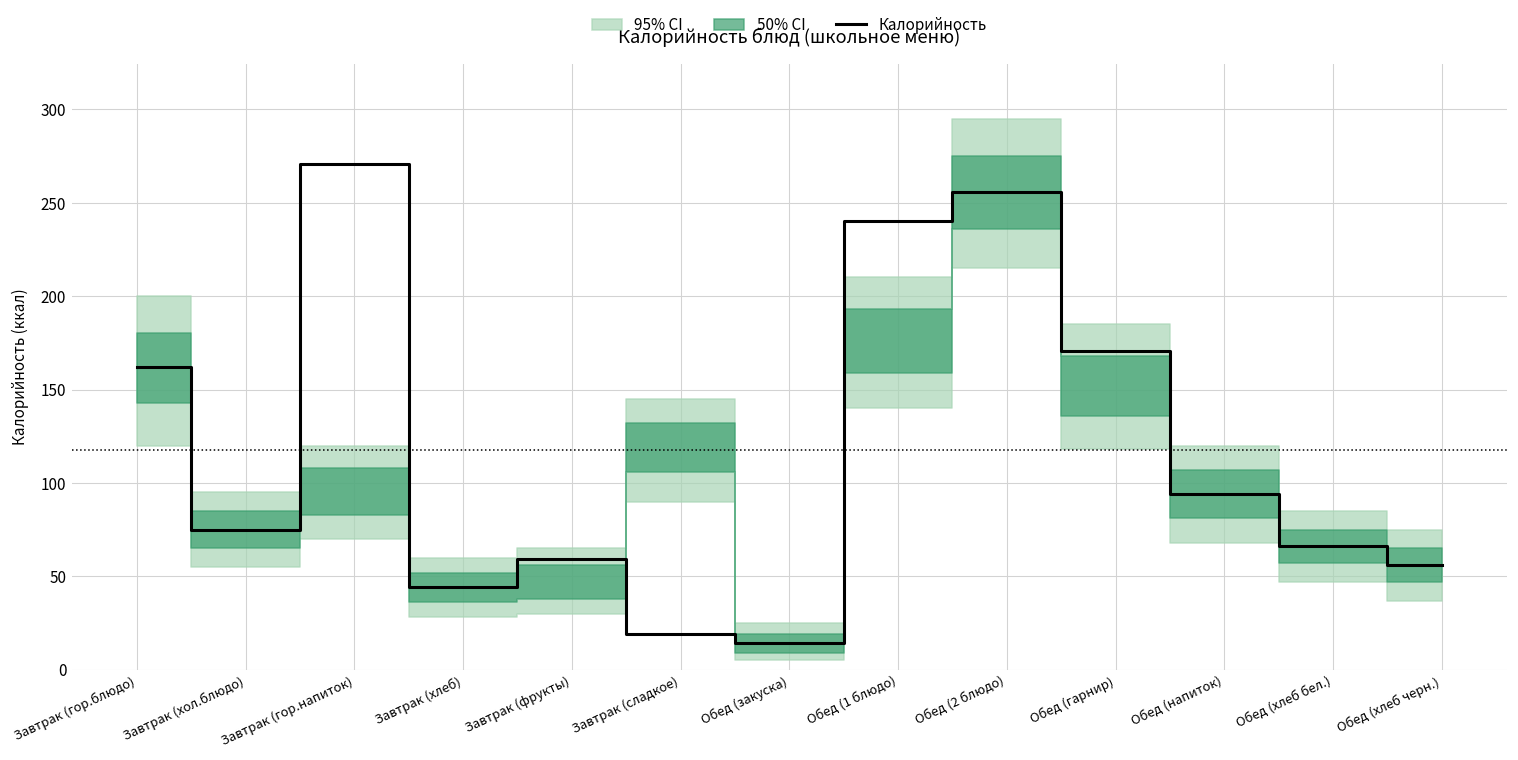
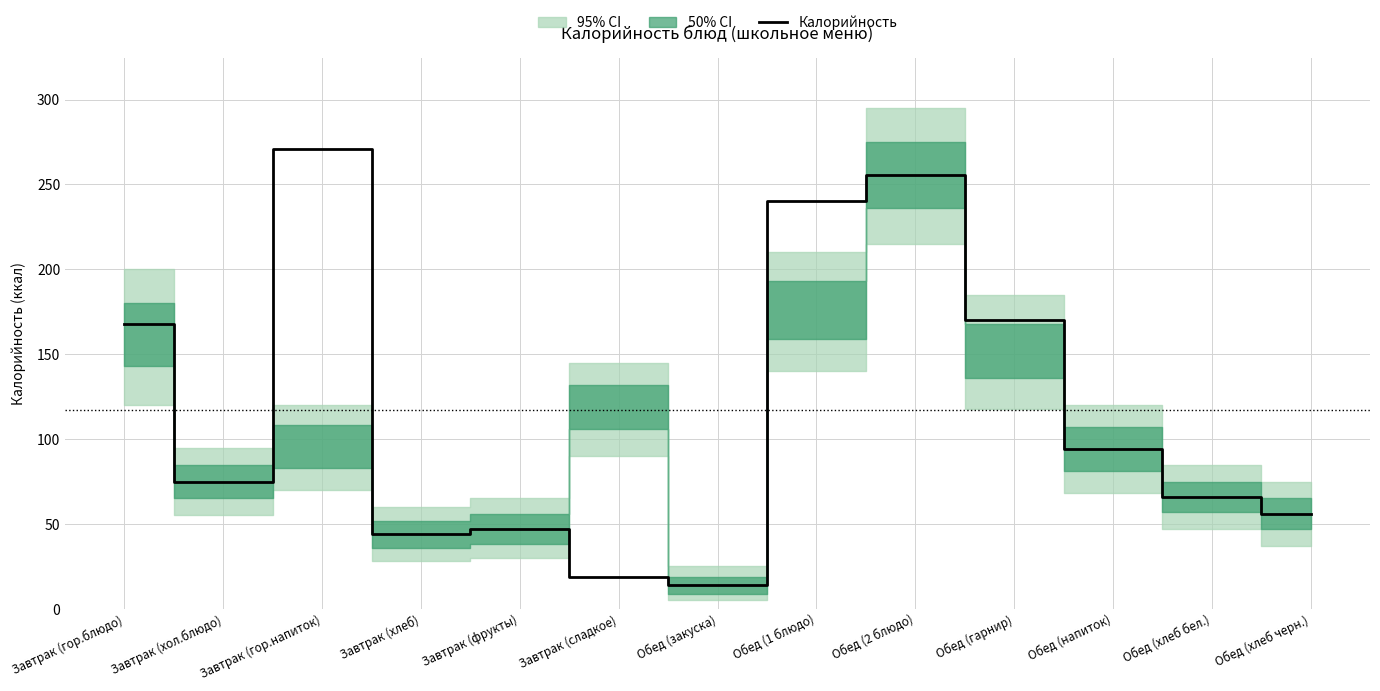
Калорийность, Завтрак (гор.блюдо): 162 -> 168
Калорийность, Завтрак (фрукты): 59 -> 47
